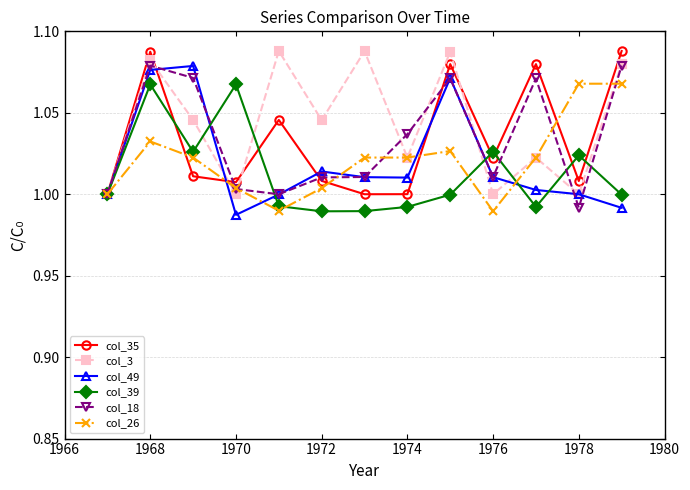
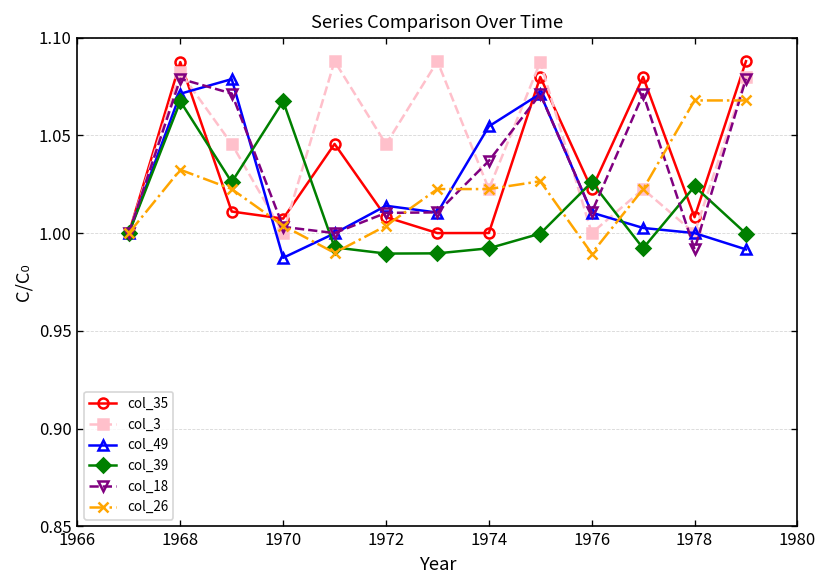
col_49, 1968: 1.076 -> 1.071
col_49, 1974: 1.010 -> 1.055
